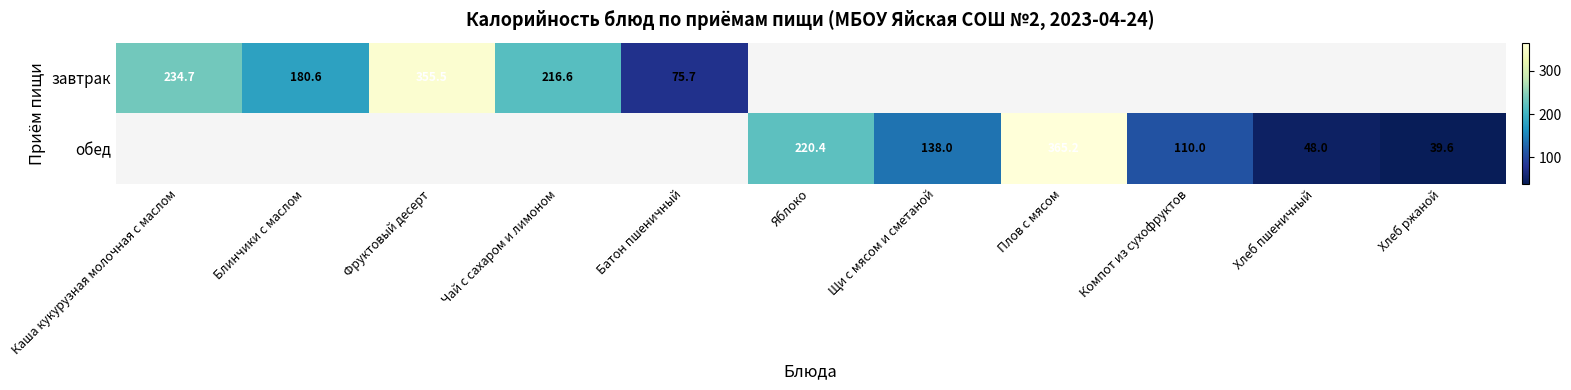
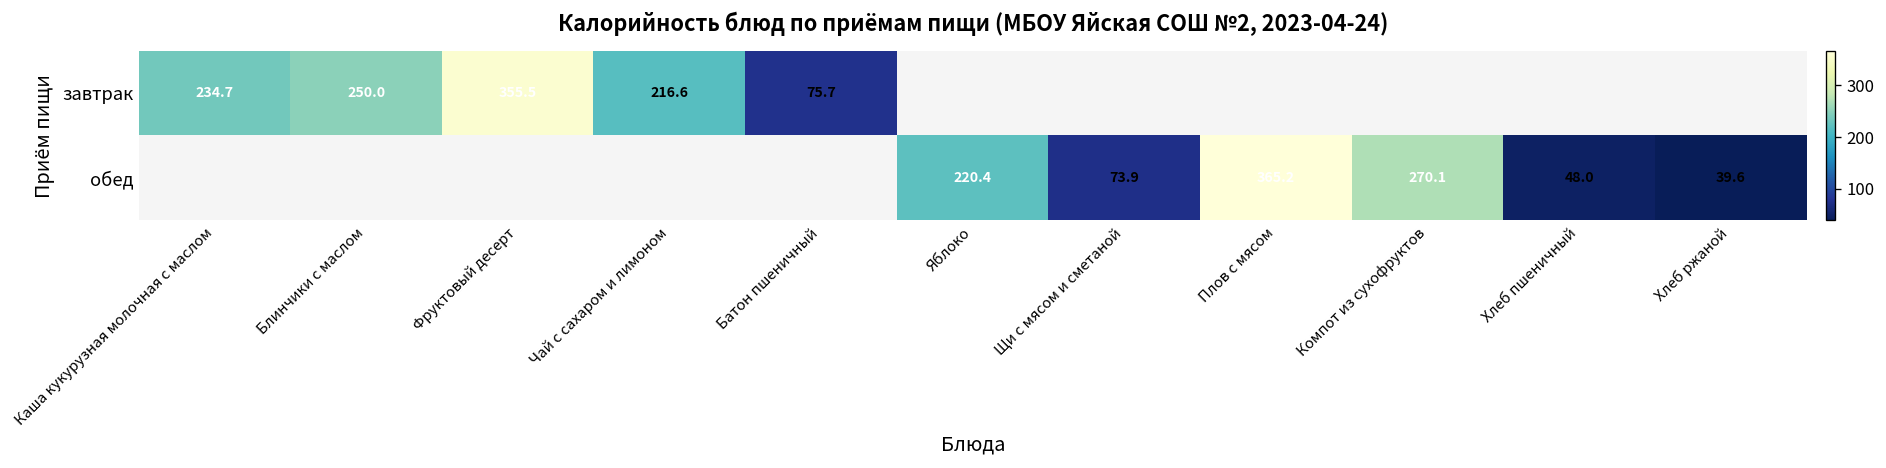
завтрак, Блинчики с маслом: 180.6 -> 250.0
обед, Щи с мясом и сметаной: 138.0 -> 73.9
обед, Компот из сухофруктов: 110.0 -> 270.1
